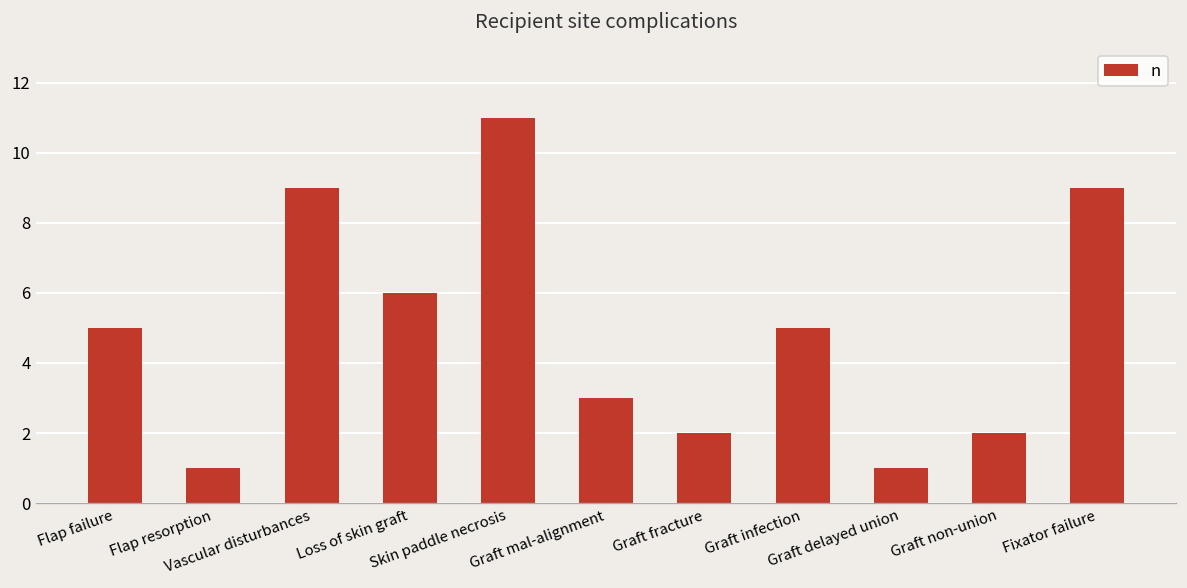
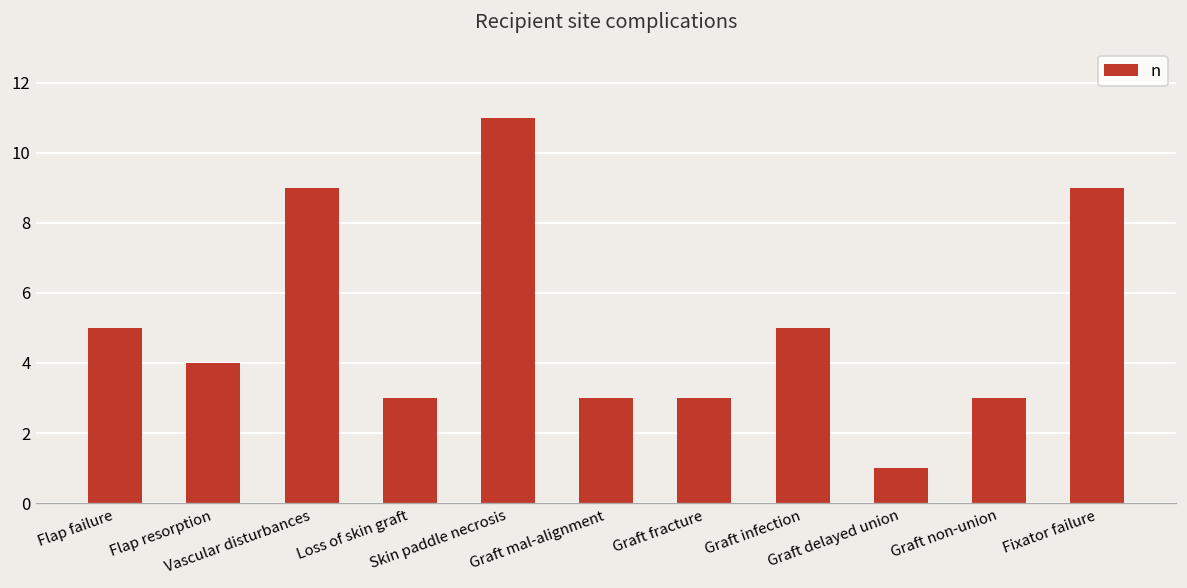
Flap resorption: 1 -> 4
Loss of skin graft: 6 -> 3
Graft fracture: 2 -> 3
Graft non-union: 2 -> 3
